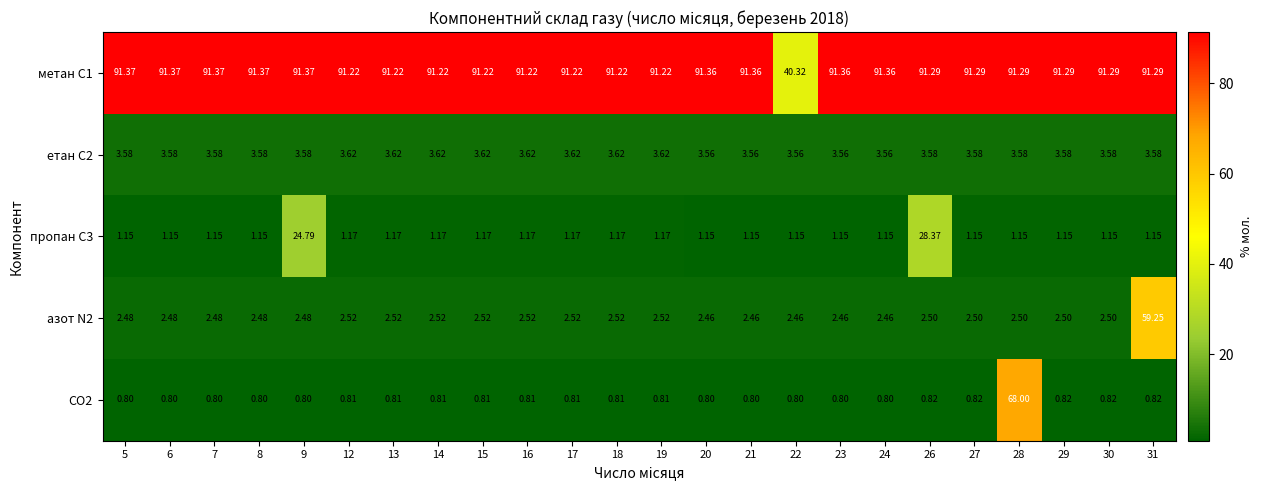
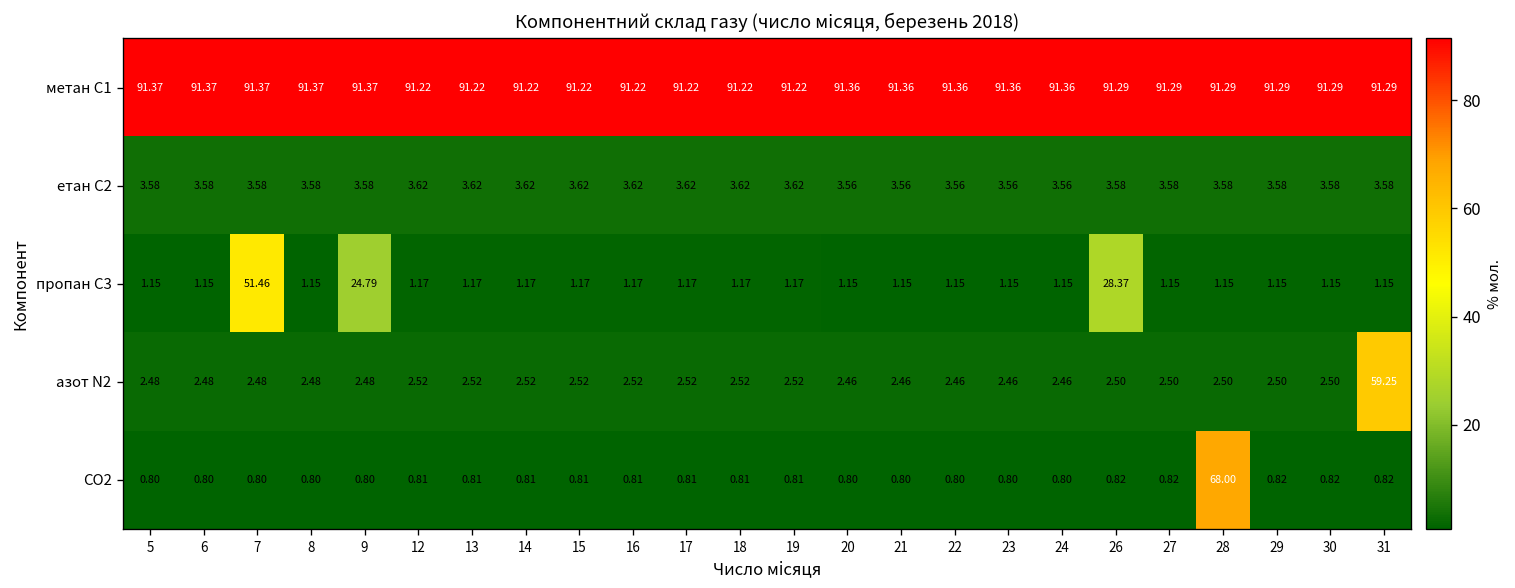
метан С1, 22: 40.32 -> 91.36
пропан С3, 7: 1.15 -> 51.46
